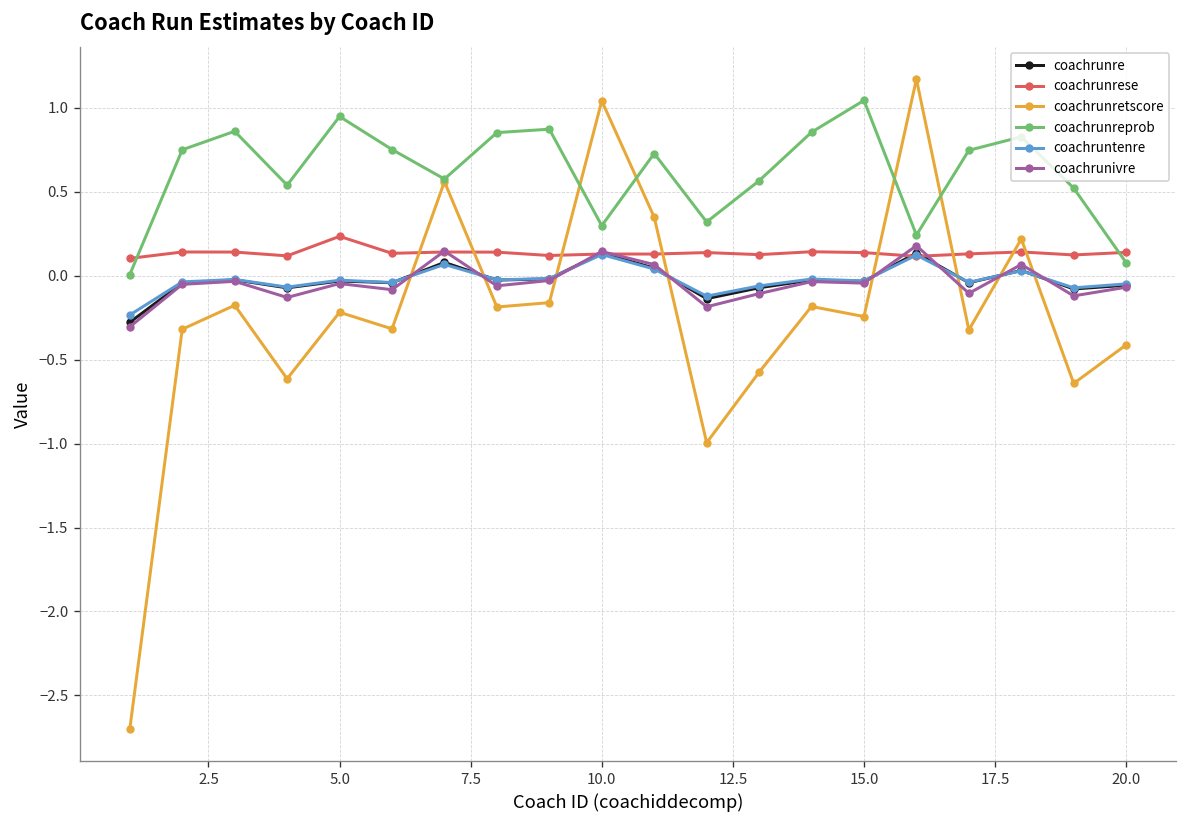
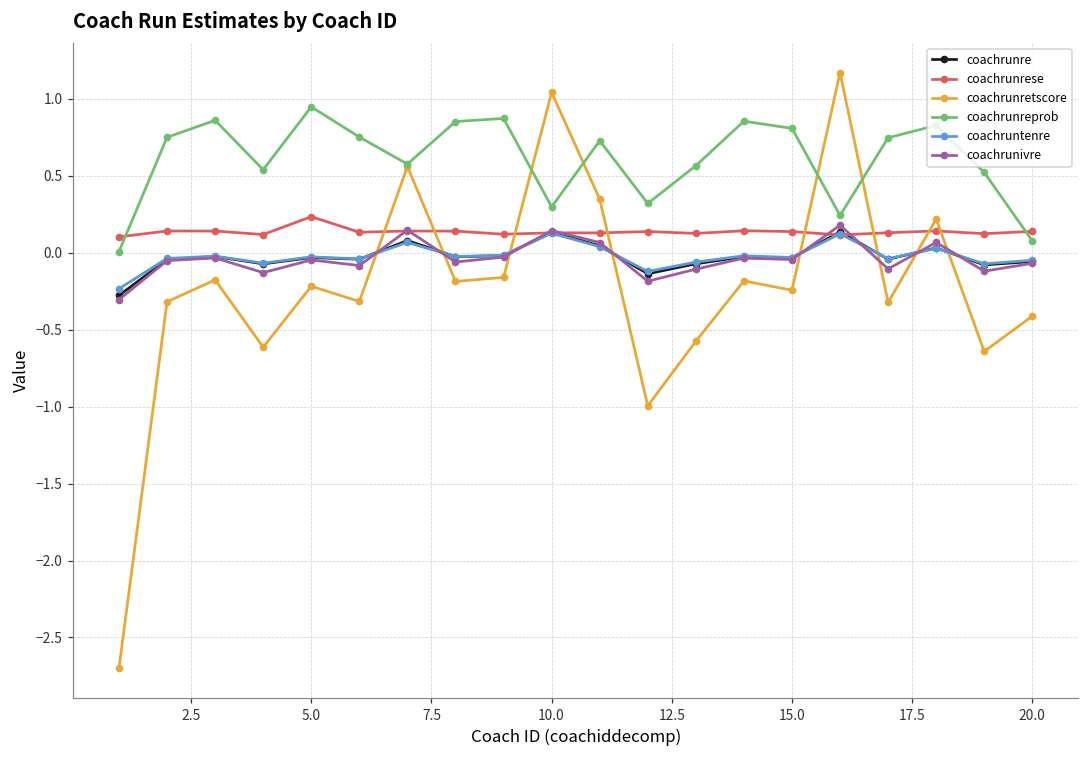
coachrunreprob, 15.0: 1.04 -> 0.81
